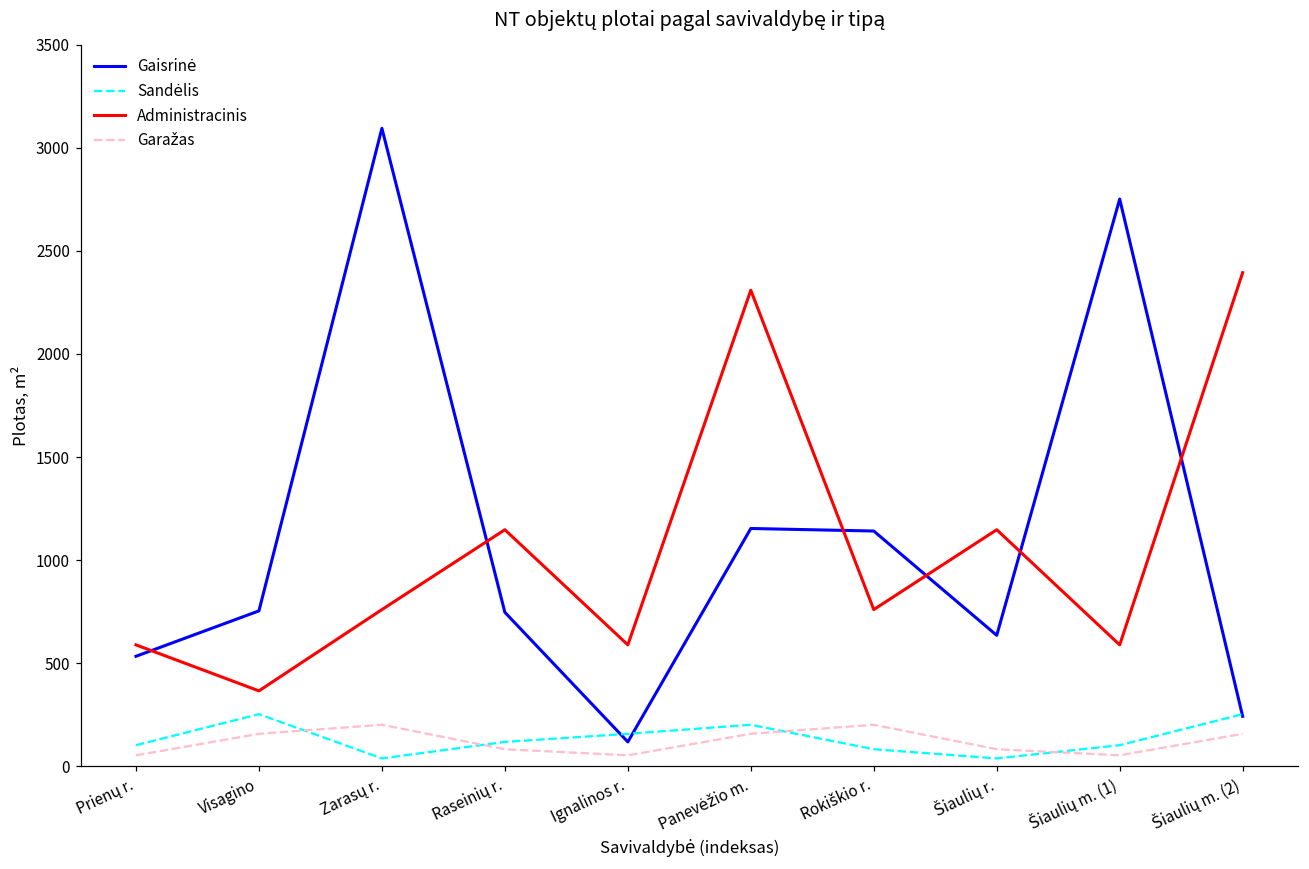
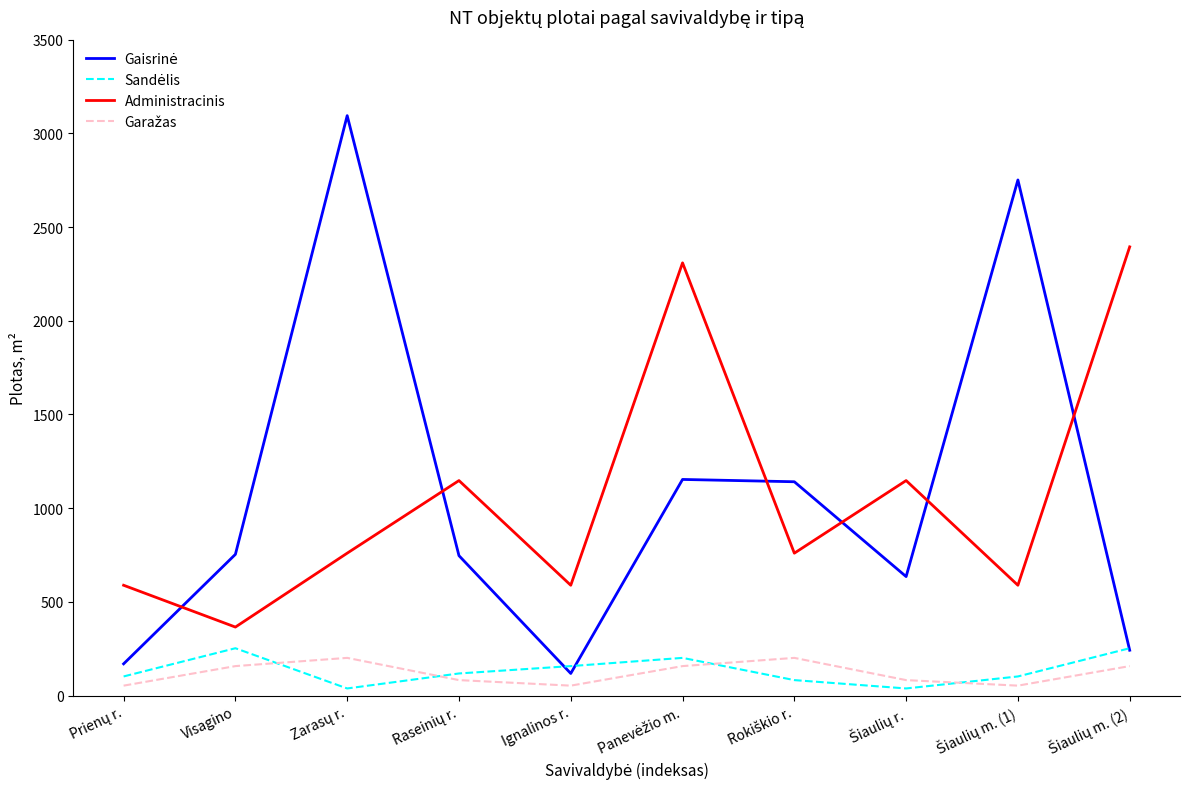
Gaisrinė, Prienų r.: 530 -> 170
